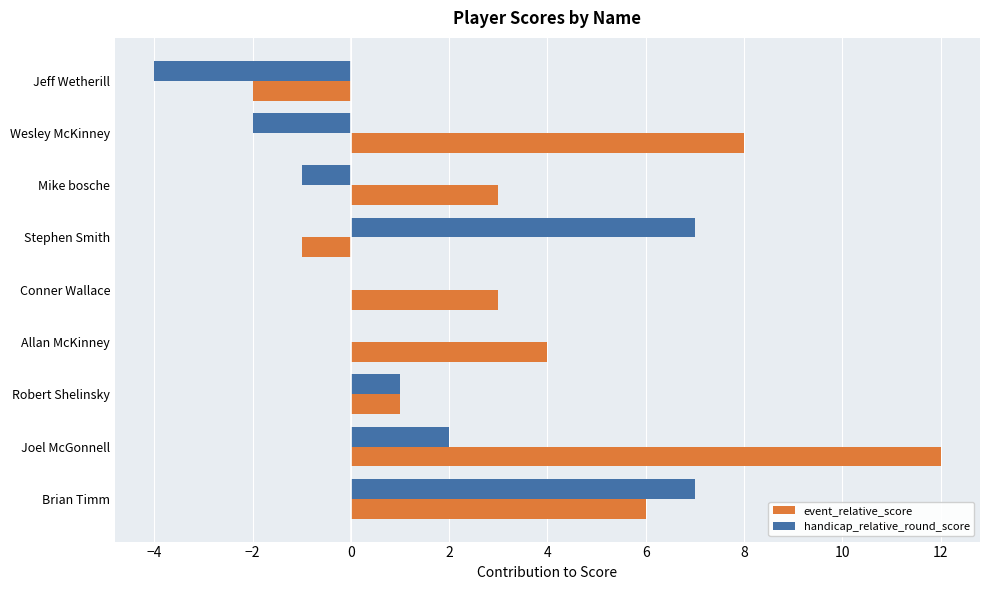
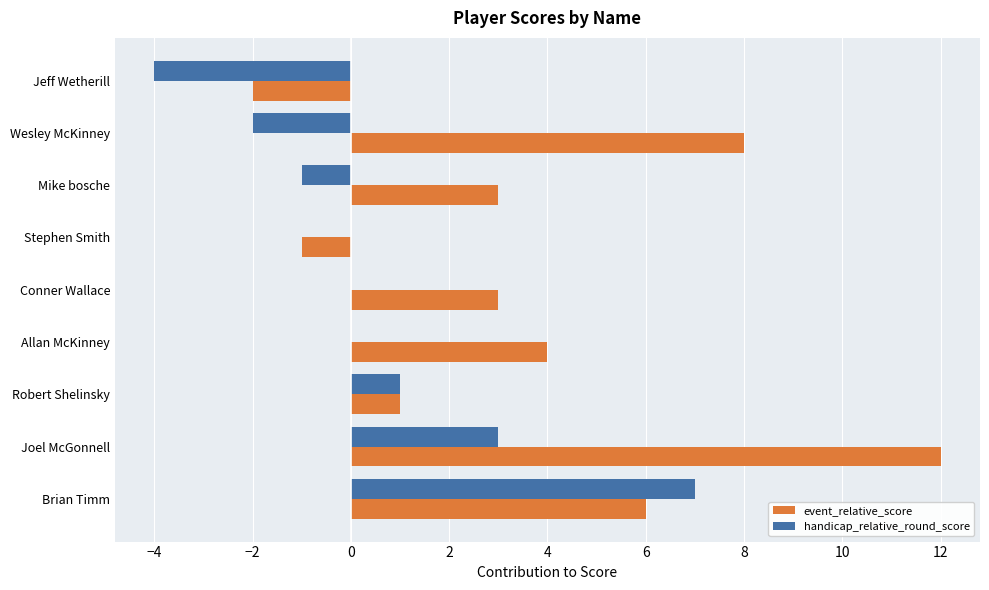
handicap_relative_round_score, Stephen Smith: 7 -> 0
handicap_relative_round_score, Joel McGonnell: 2 -> 3
